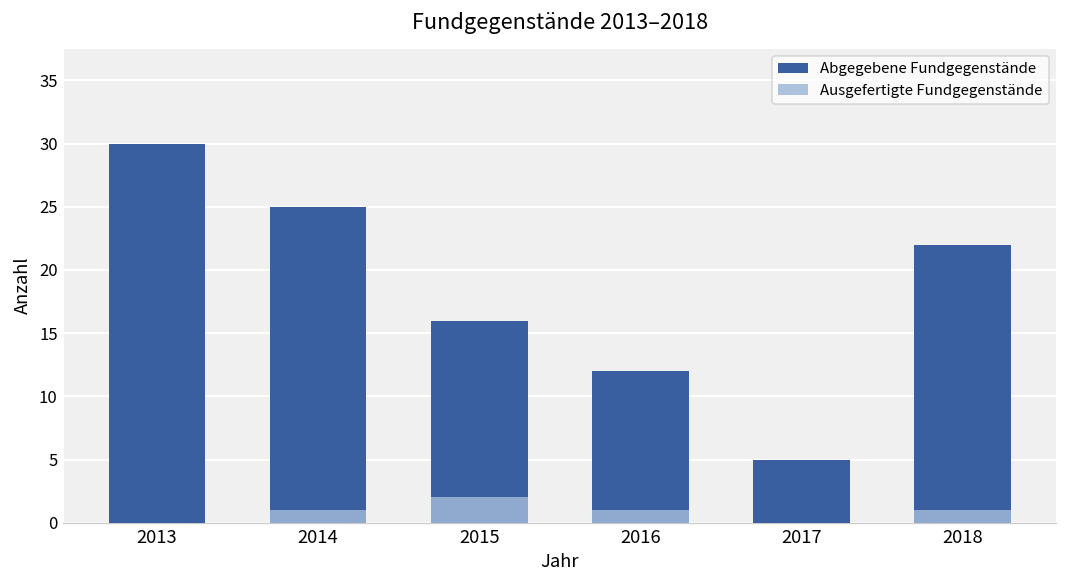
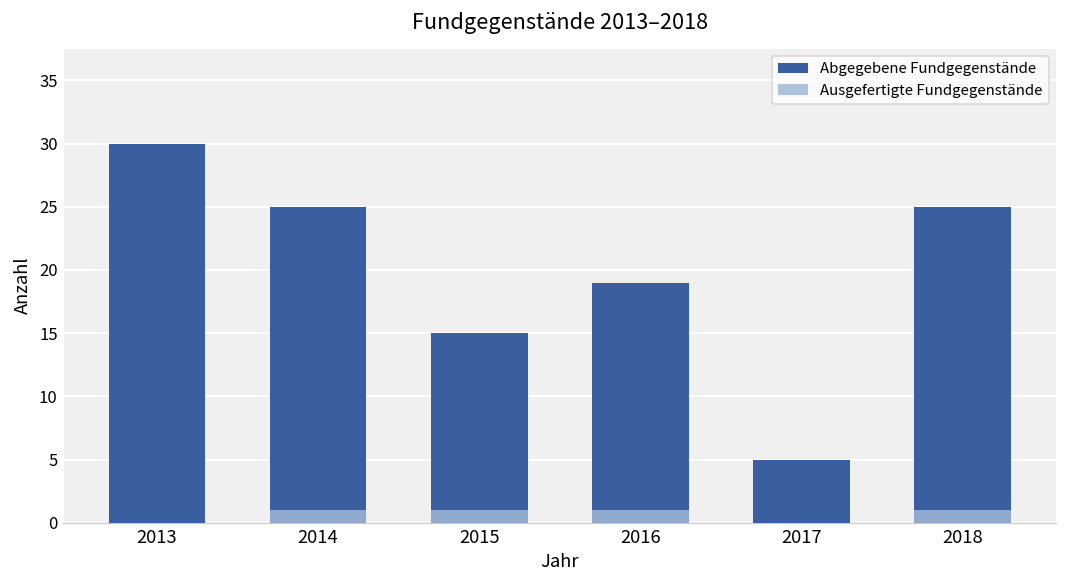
Abgegebene Fundgegenstände, 2015: 16 -> 15
Ausgefertigte Fundgegenstände, 2015: 2 -> 1
Abgegebene Fundgegenstände, 2016: 12 -> 19
Abgegebene Fundgegenstände, 2018: 22 -> 25
